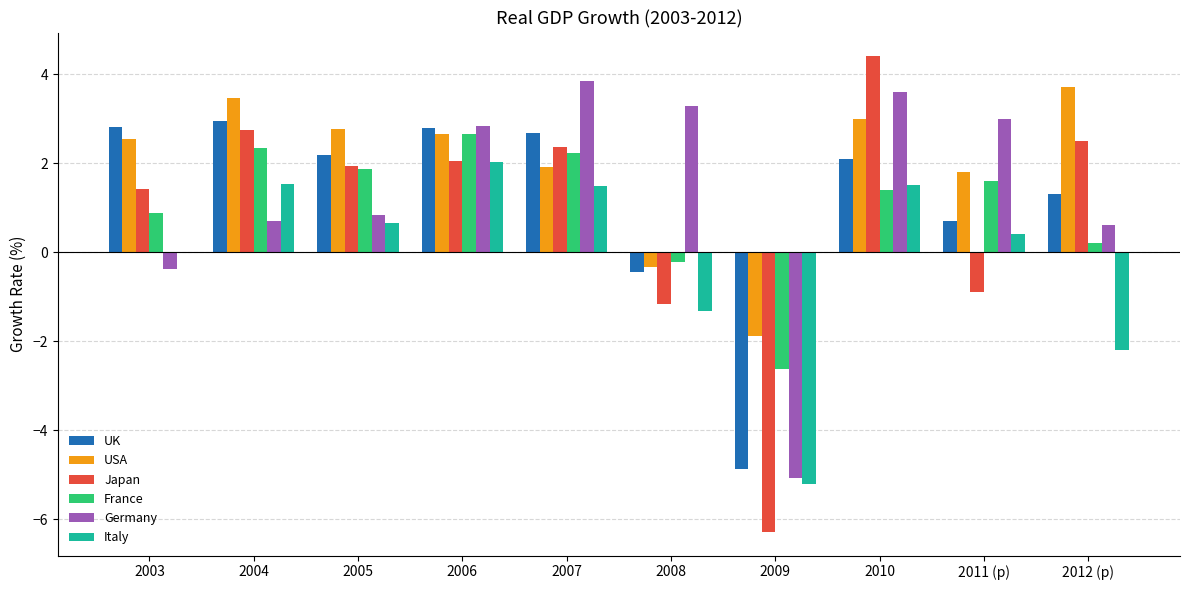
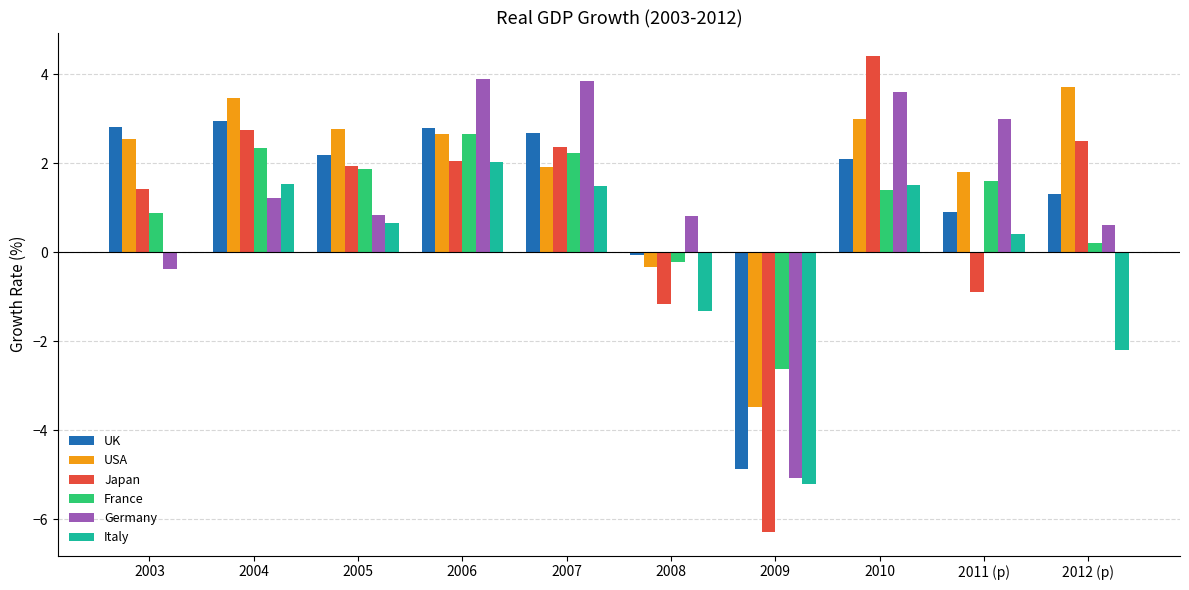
Germany, 2004: 0.7 -> 1.2
Germany, 2006: 2.8 -> 3.9
UK, 2008: -0.4 -> -0.1
Germany, 2008: 3.3 -> 0.8
USA, 2009: -1.9 -> -3.5
UK, 2011 (p): 0.7 -> 0.9
